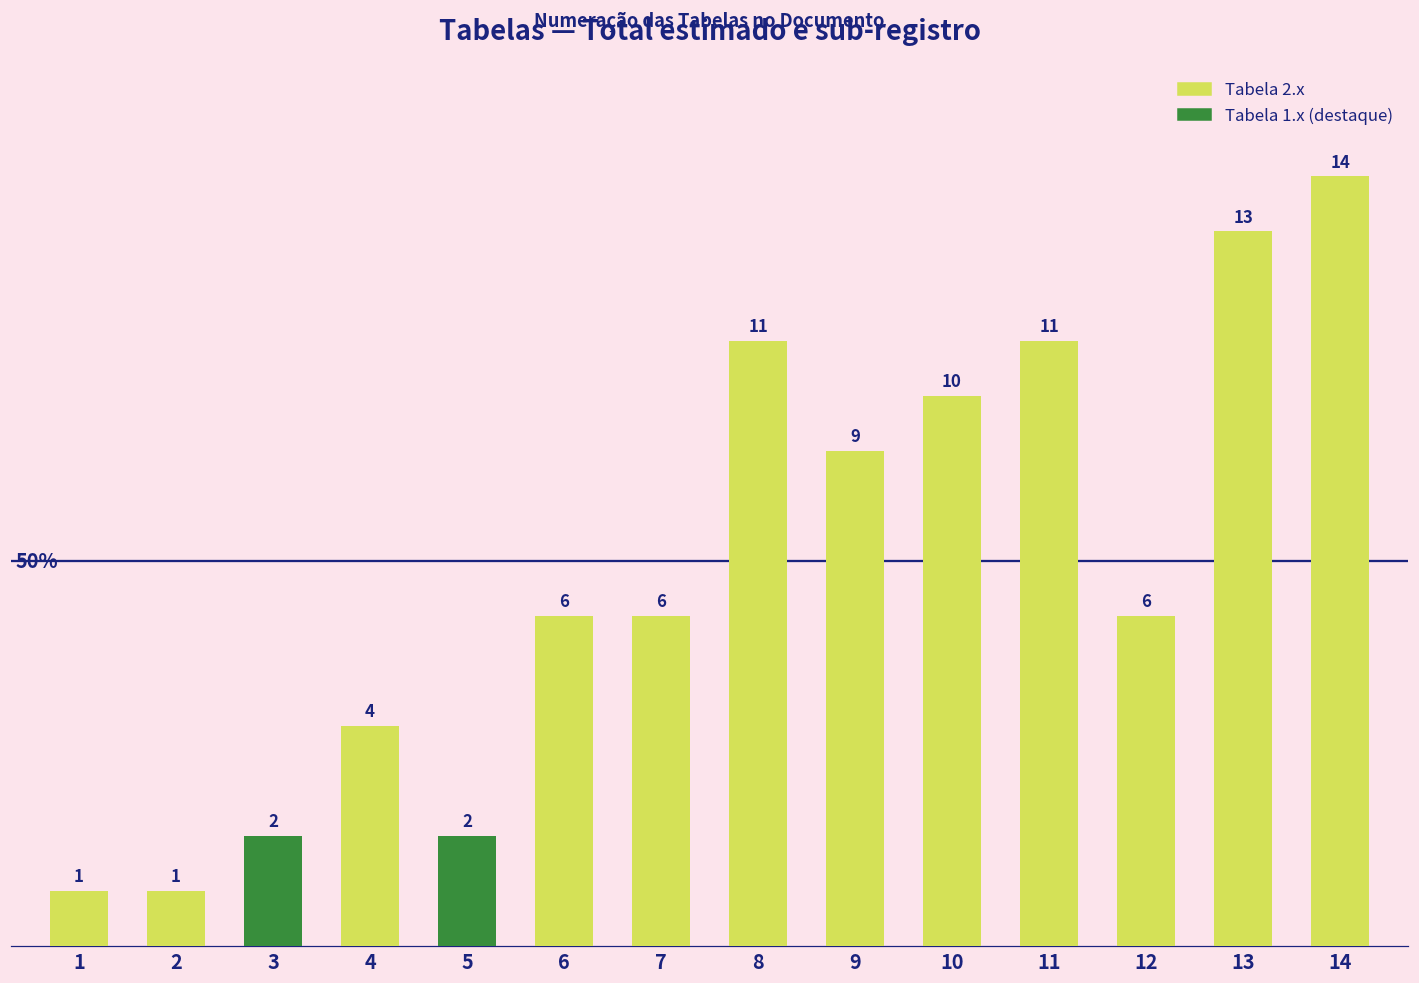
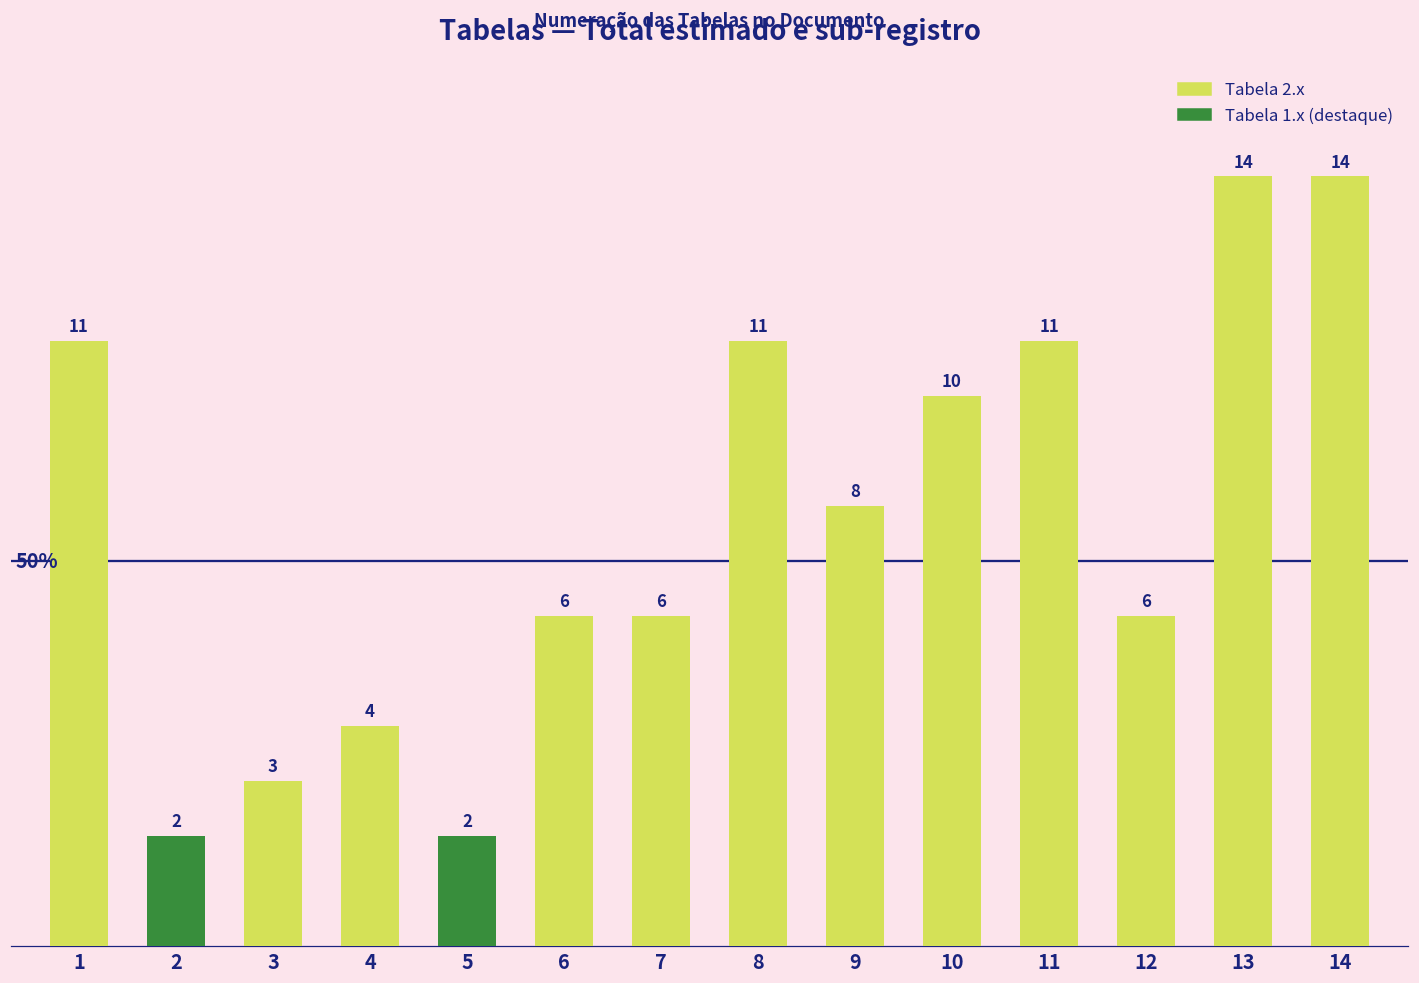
1: 1 -> 11
2: 1 -> 2
3: 2 -> 3
9: 9 -> 8
13: 13 -> 14
